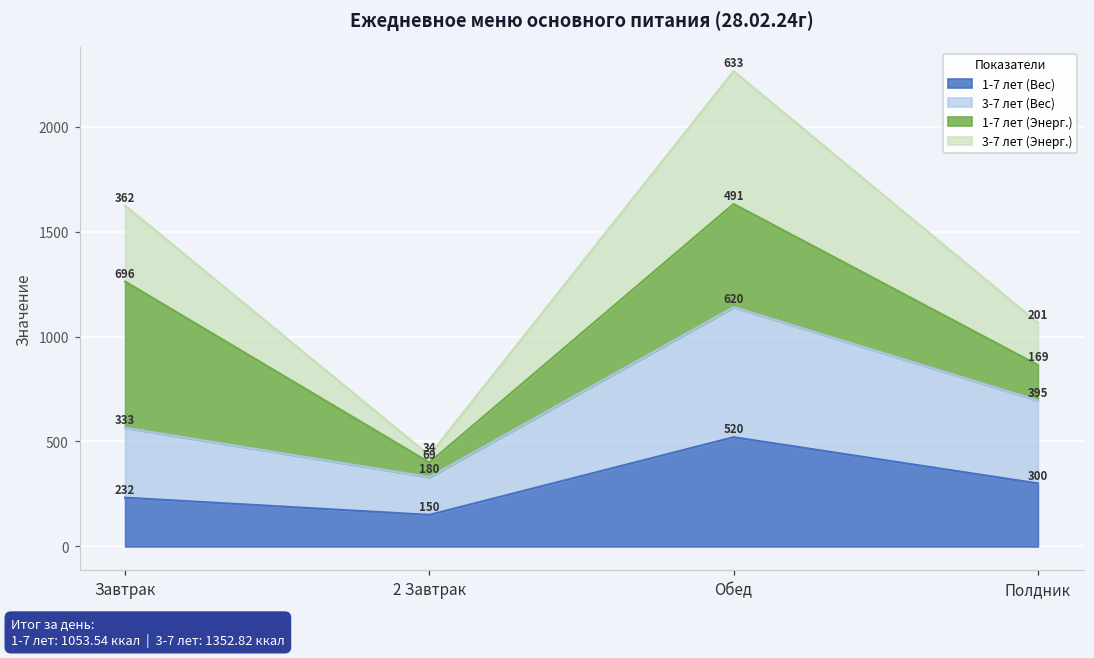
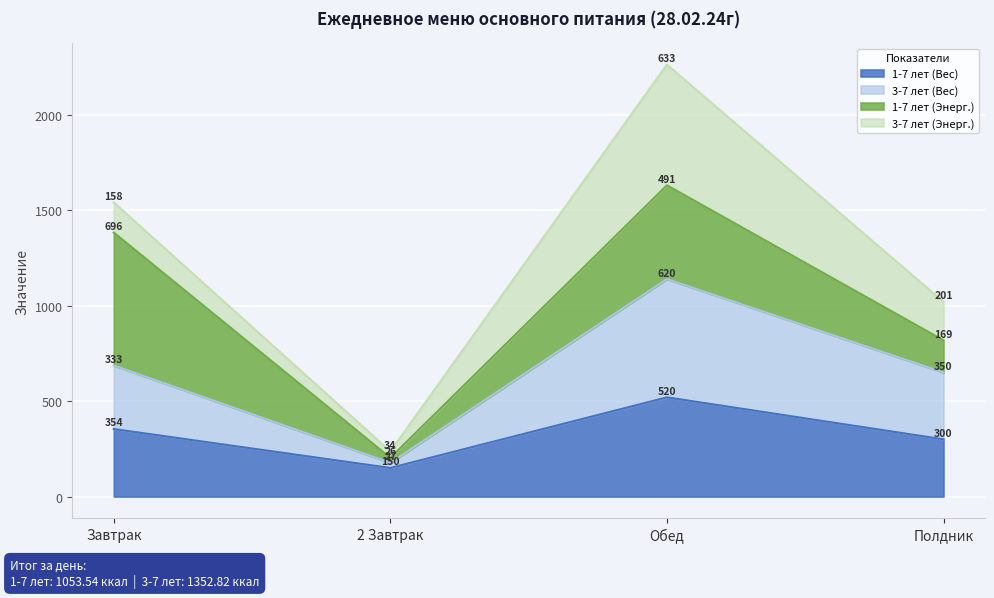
1-7 лет (Вес), Завтрак: 232 -> 354
3-7 лет (Энерг.), Завтрак: 362 -> 158
3-7 лет (Вес), 2 Завтрак: 180 -> 27
1-7 лет (Энерг.), 2 Завтрак: 69 -> 26
3-7 лет (Вес), Полдник: 395 -> 350
